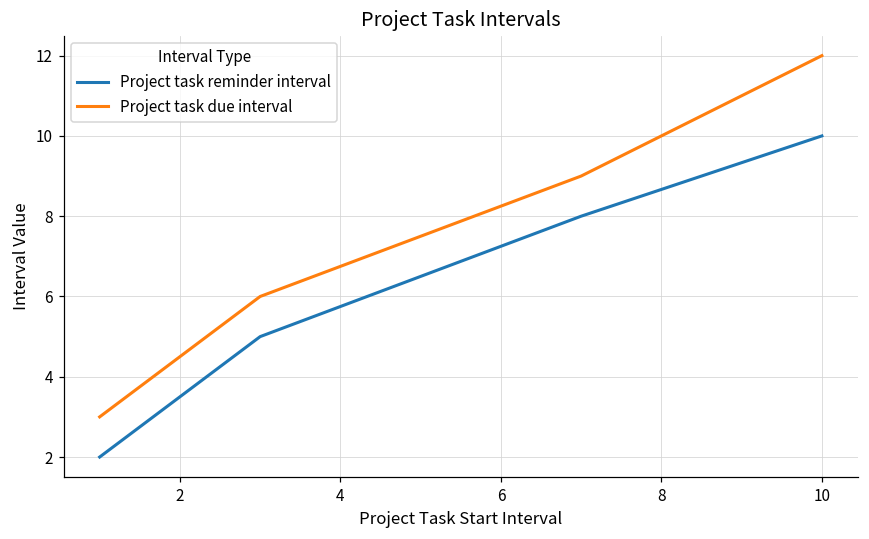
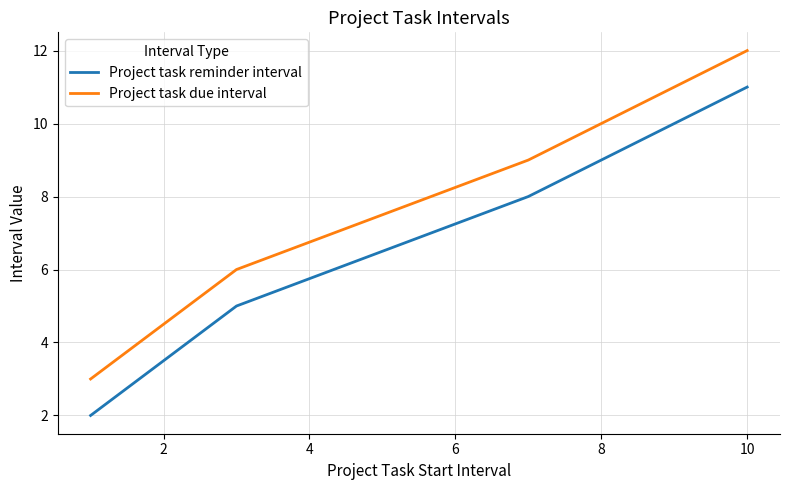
Project task reminder interval, 10: 10 -> 11
